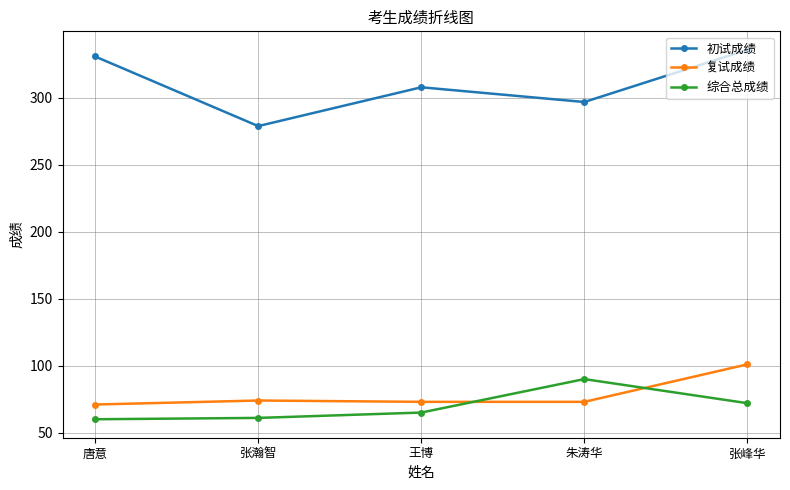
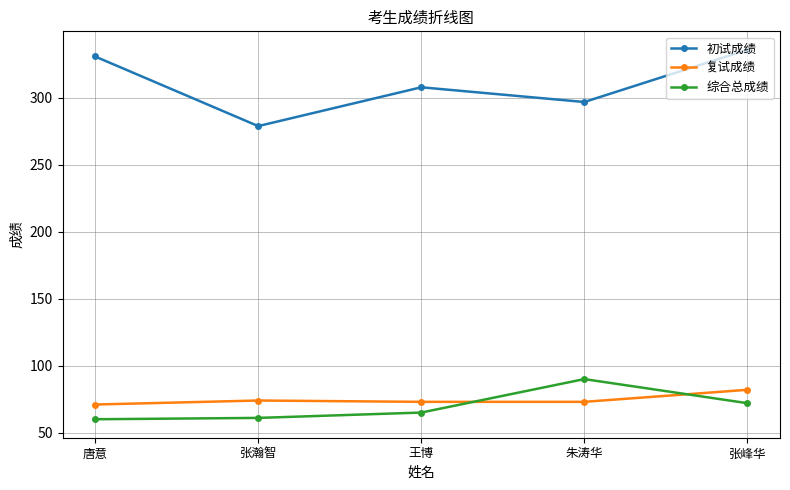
复试成绩, 张峰华: 101 -> 82
